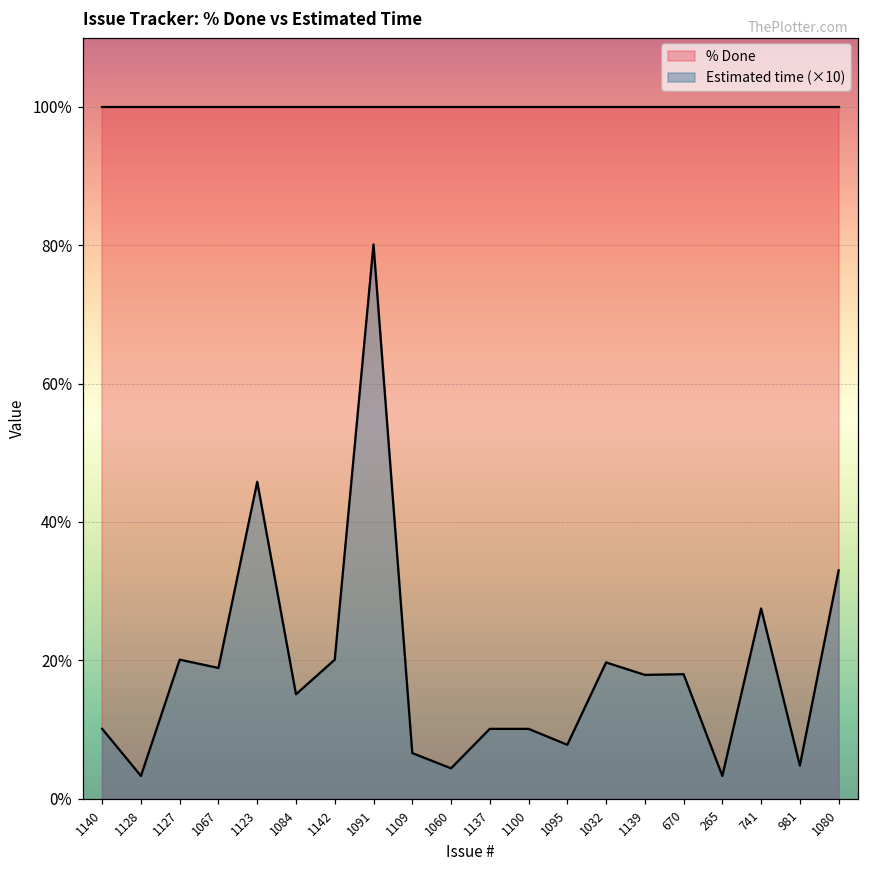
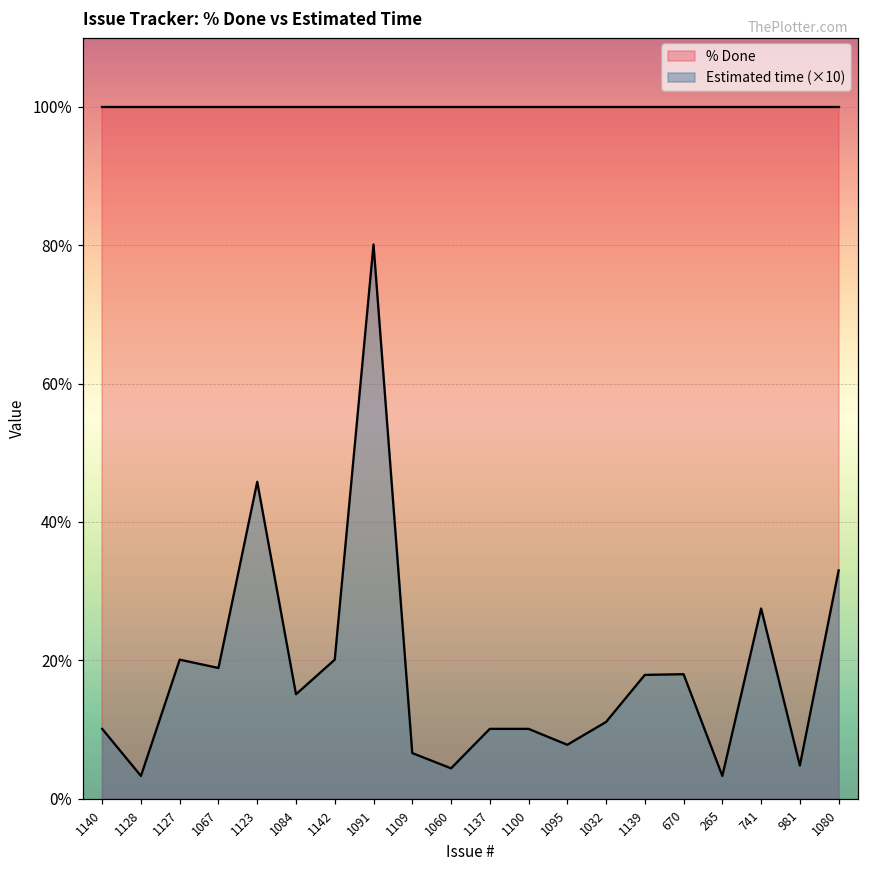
Estimated time (×10), 1032: 20% -> 11%
